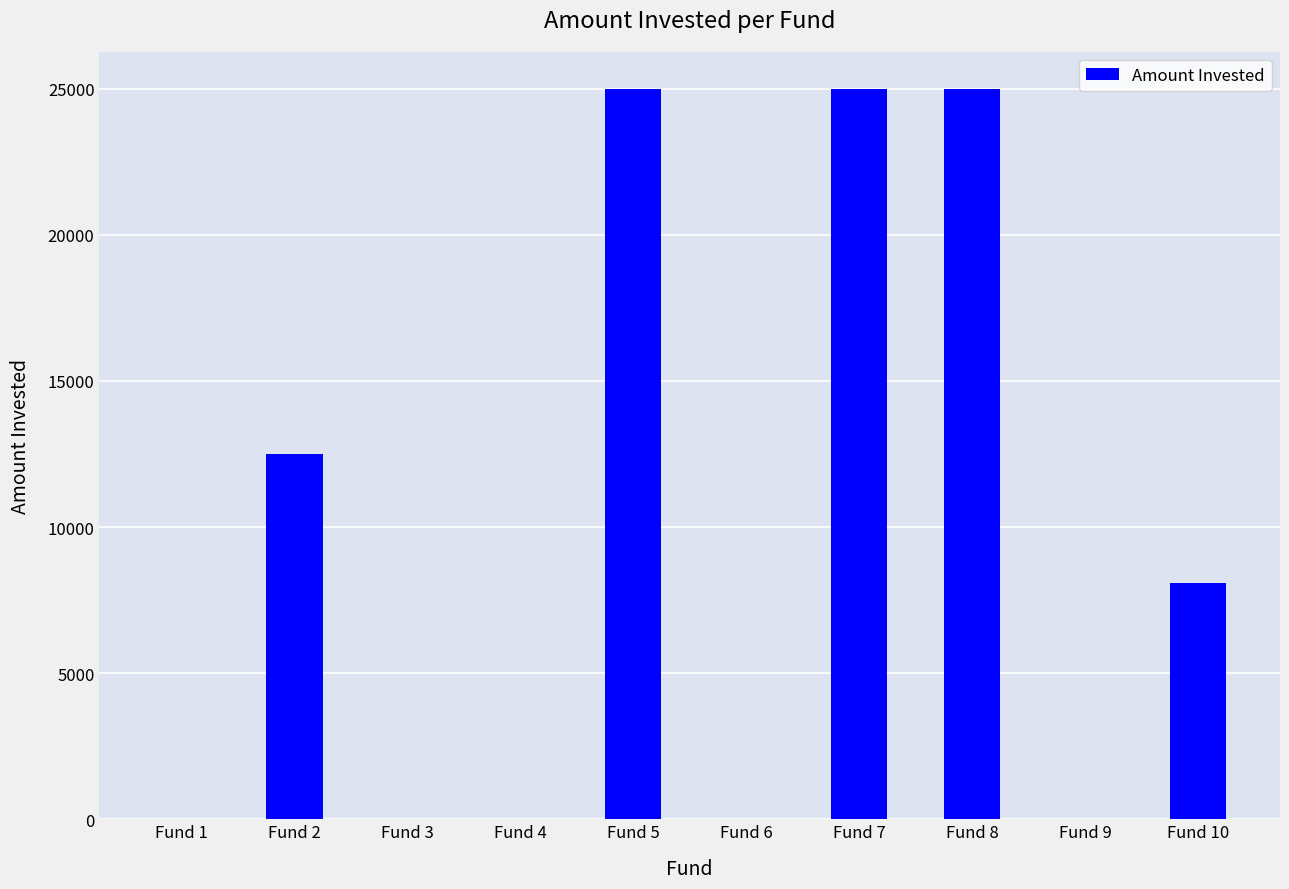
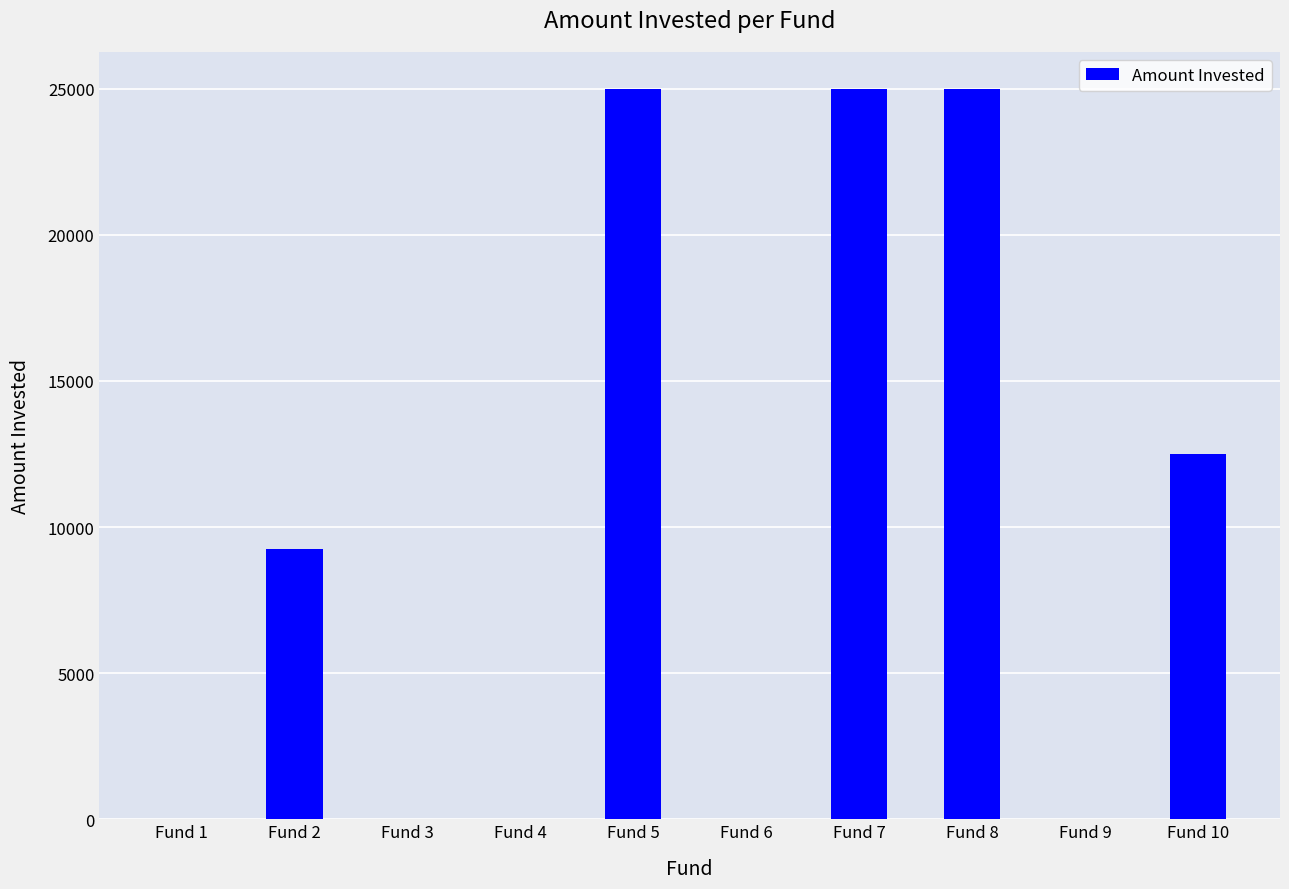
Fund 2: 12500 -> 9300
Fund 10: 8100 -> 12500
